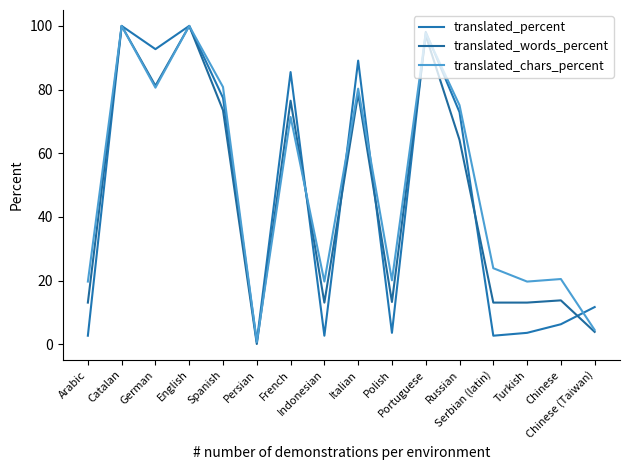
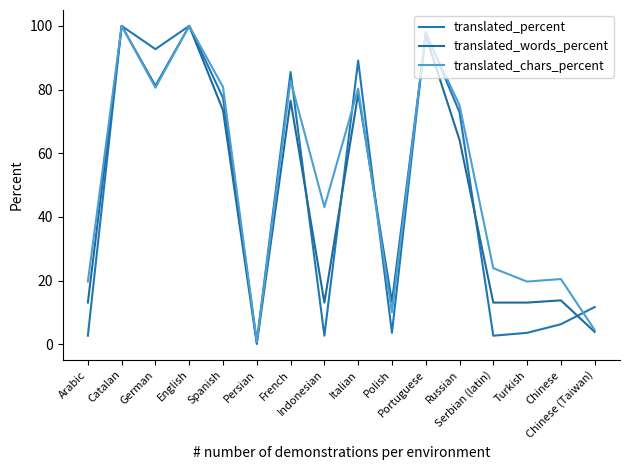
translated_chars_percent, French: 71 -> 83
translated_chars_percent, Indonesian: 20 -> 43
translated_chars_percent, Polish: 20 -> 10
